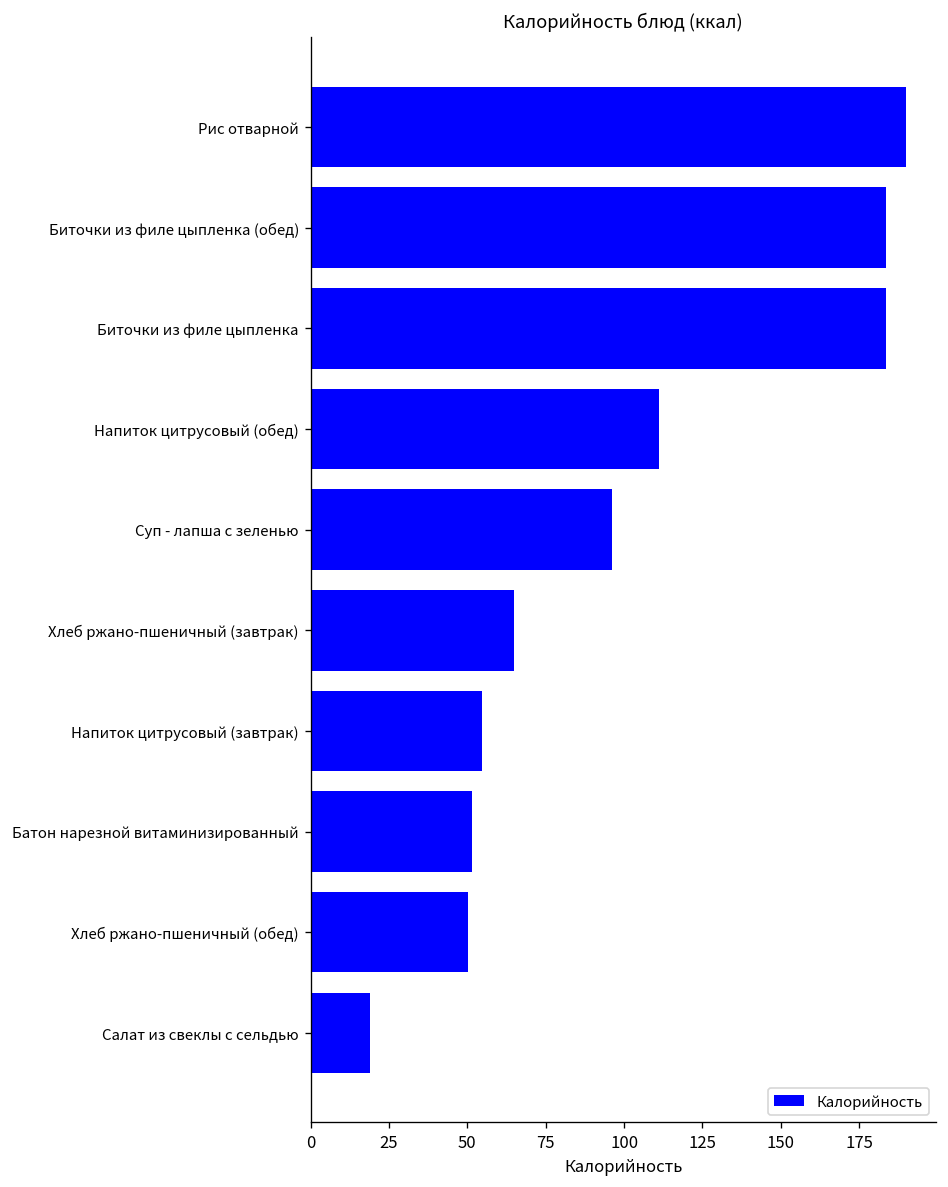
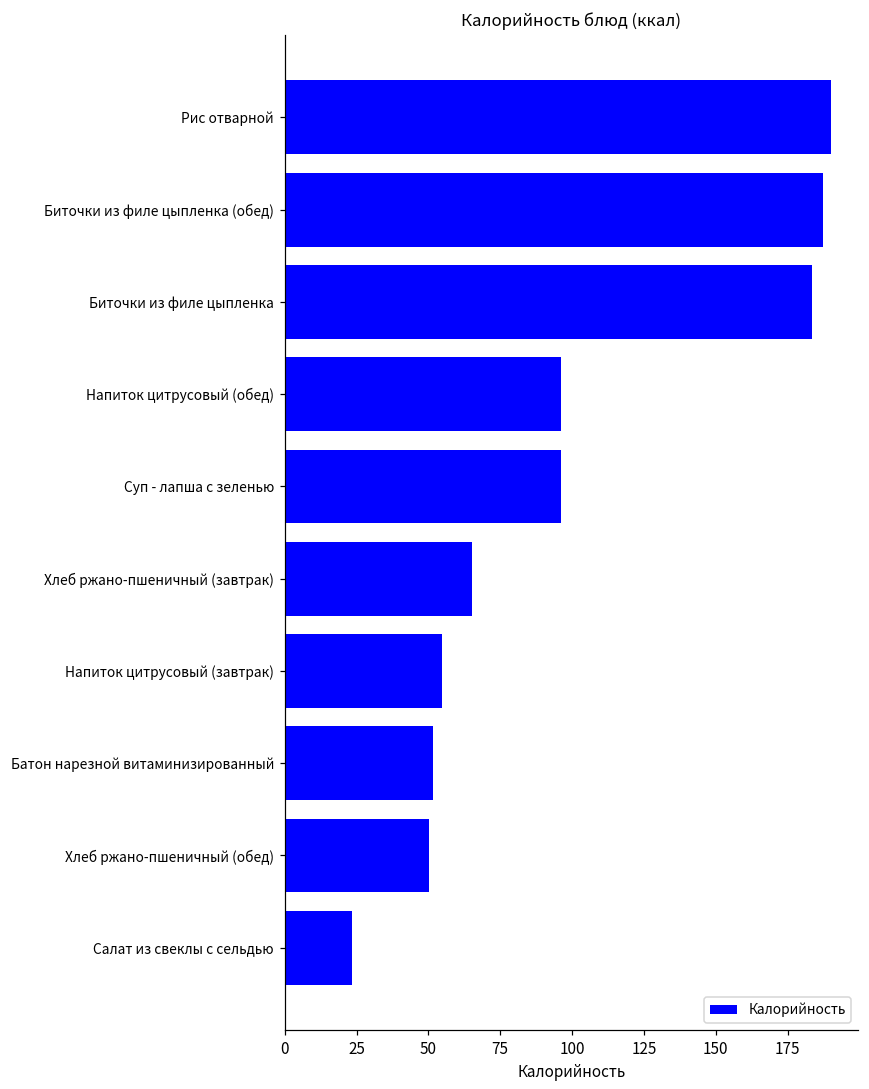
Биточки из филе цыпленка (обед): 184 -> 187
Напиток цитрусовый (обед): 111 -> 96
Салат из свеклы с сельдью: 19 -> 23
